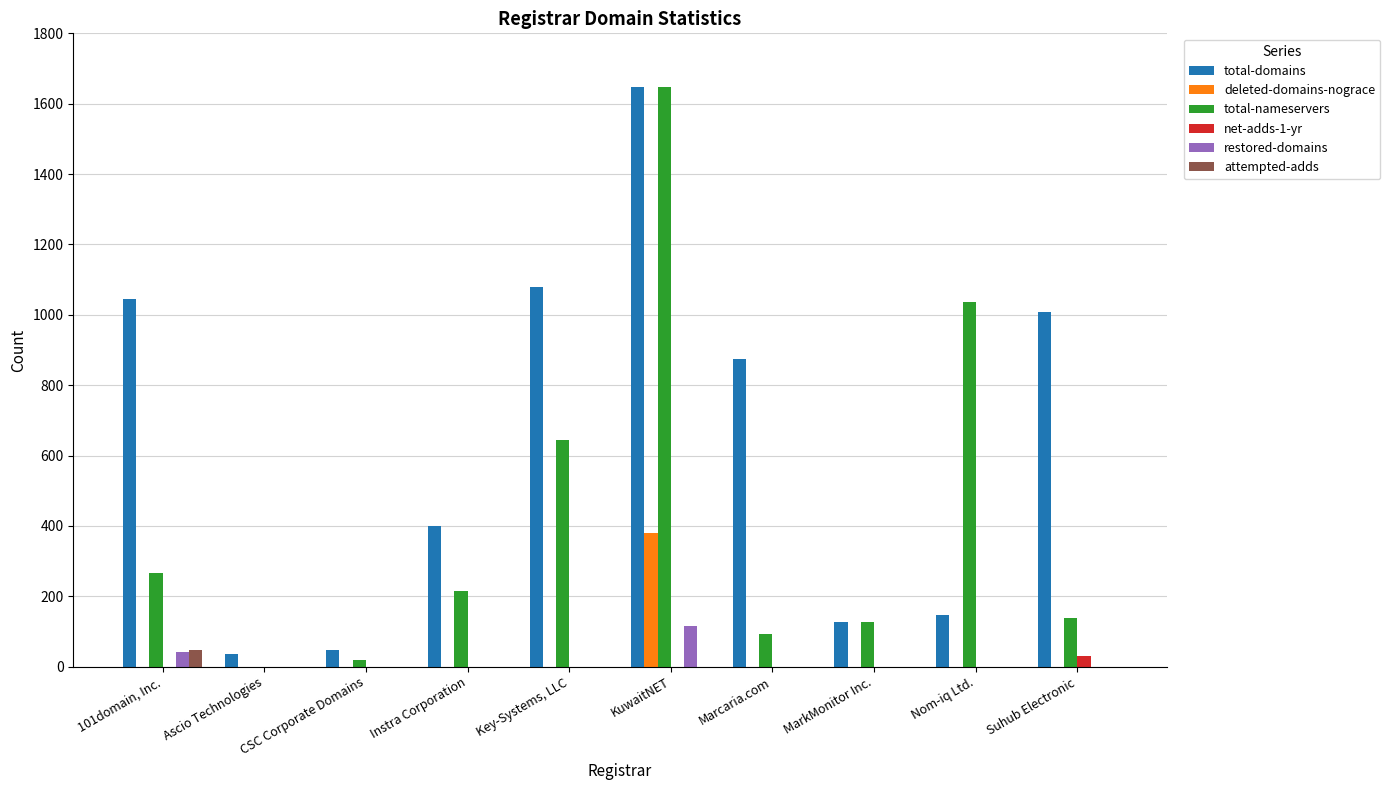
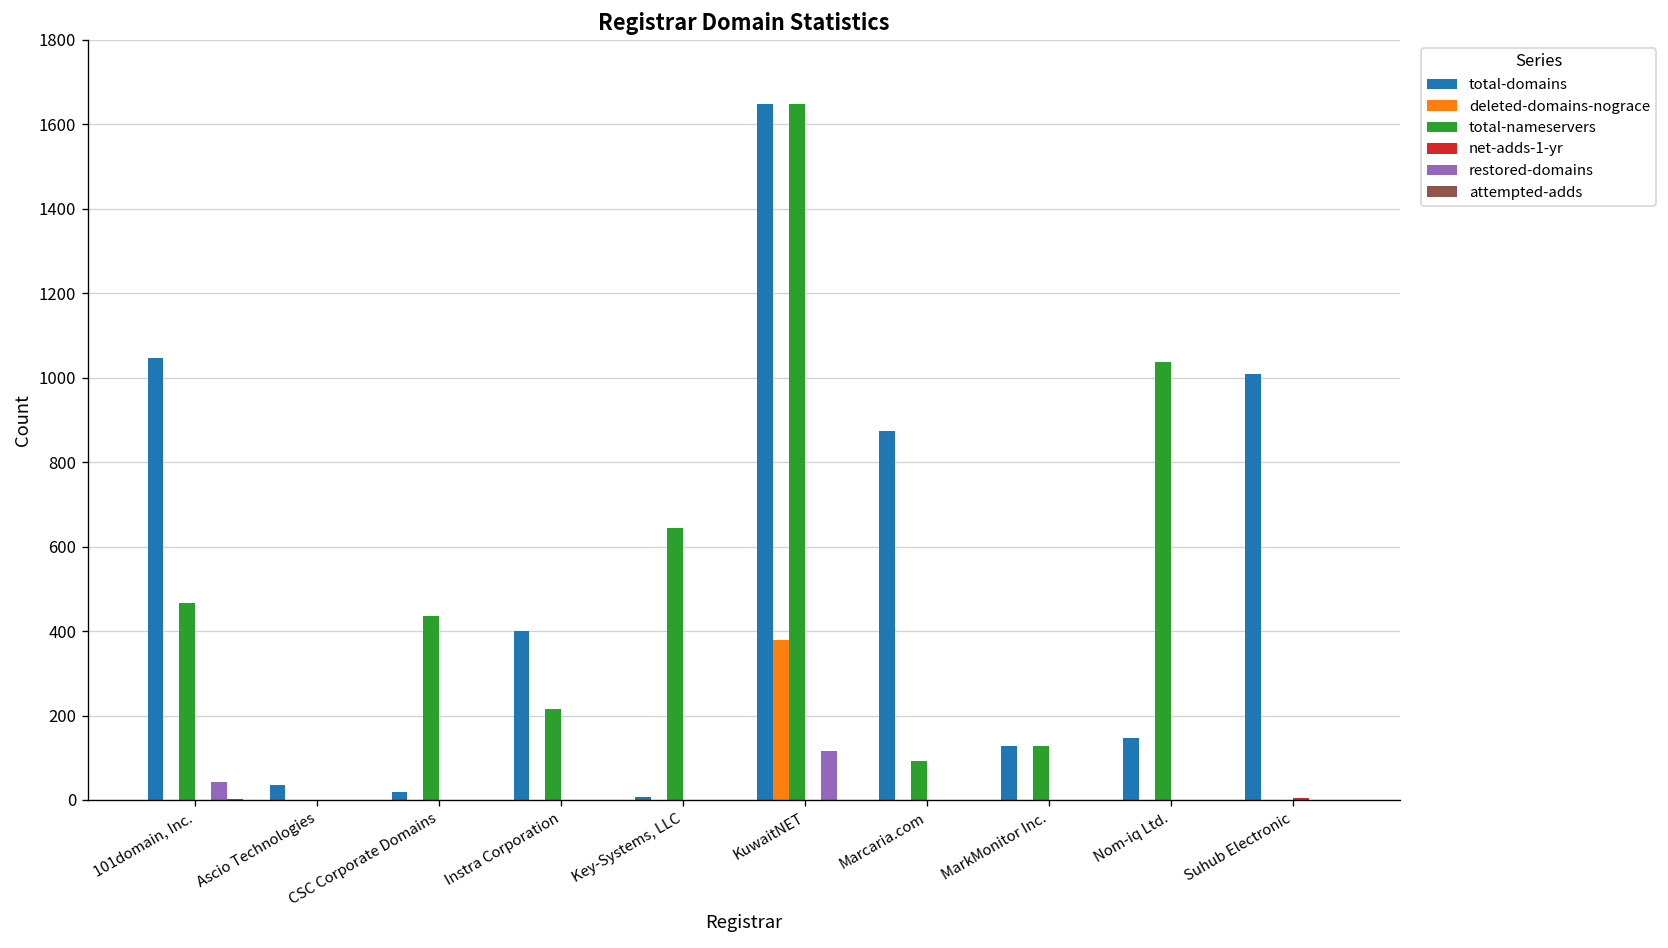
total-nameservers, 101domain, Inc.: 270 -> 470
attempted-adds, 101domain, Inc.: 50 -> 0
total-domains, CSC Corporate Domains: 50 -> 20
total-nameservers, CSC Corporate Domains: 20 -> 440
total-domains, Key-Systems, LLC: 1080 -> 10
total-nameservers, Suhub Electronic: 140 -> 0
net-adds-1-yr, Suhub Electronic: 30 -> 0
